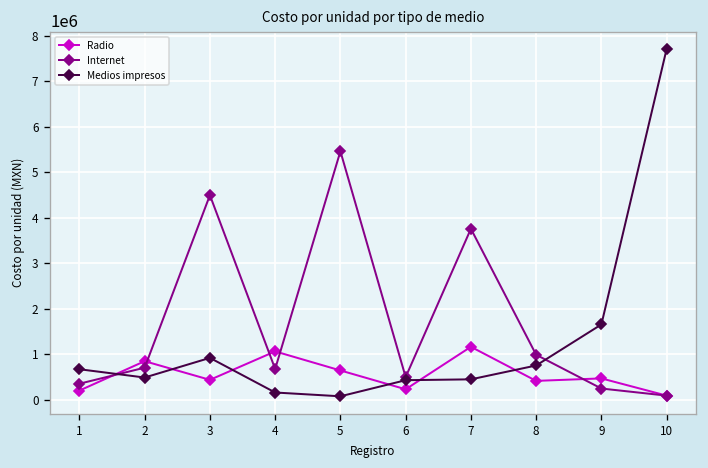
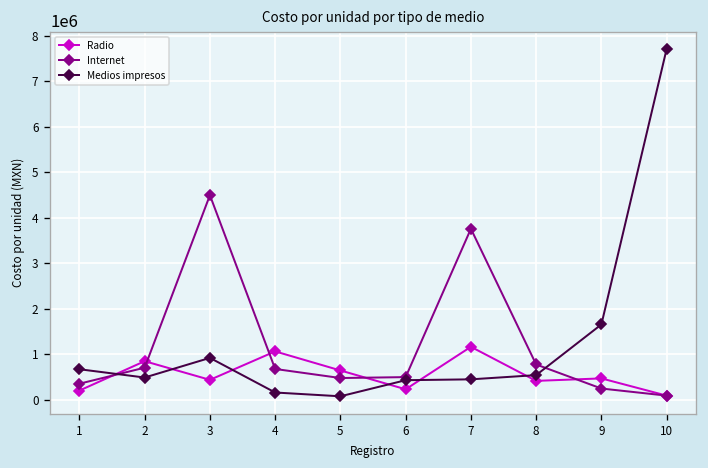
Internet, 5: 5500000 -> 500000
Internet, 8: 1000000 -> 800000
Medios impresos, 8: 800000 -> 500000
